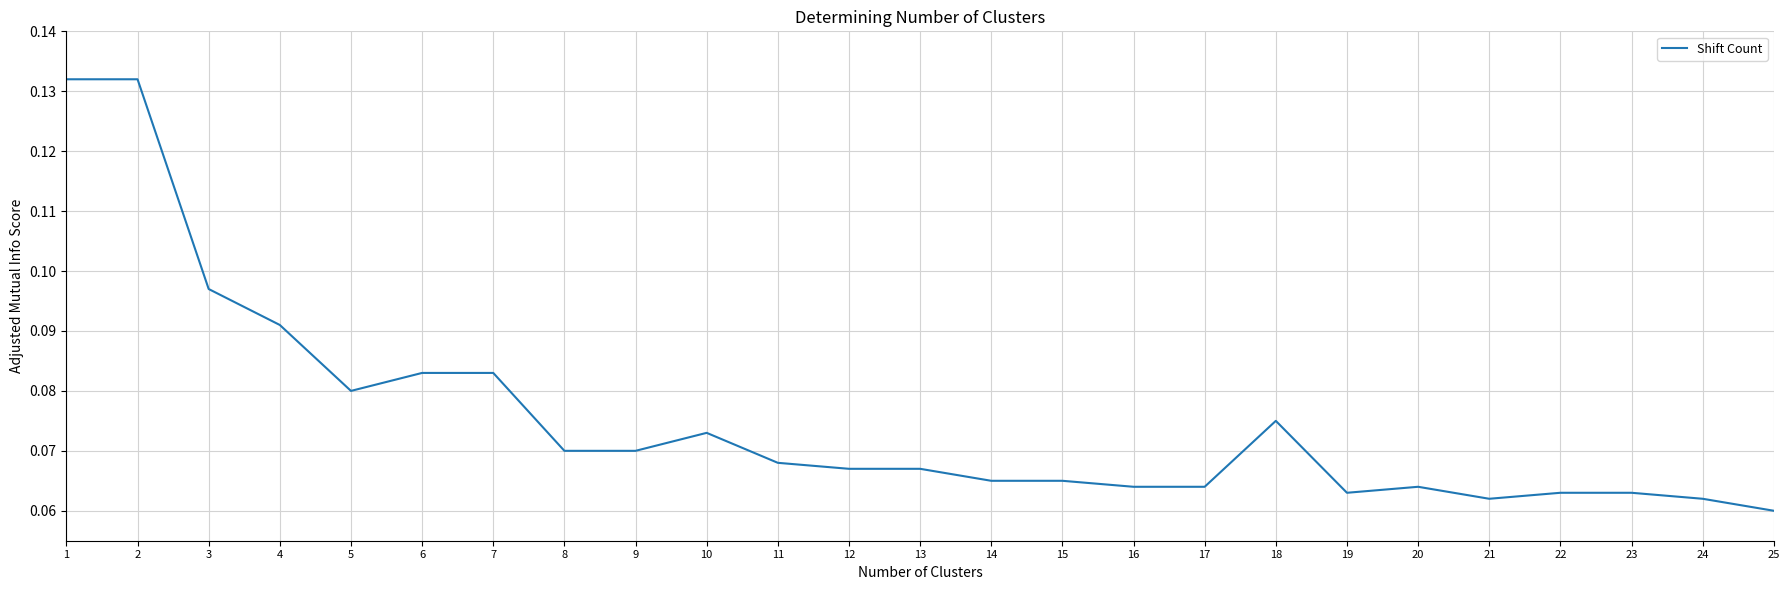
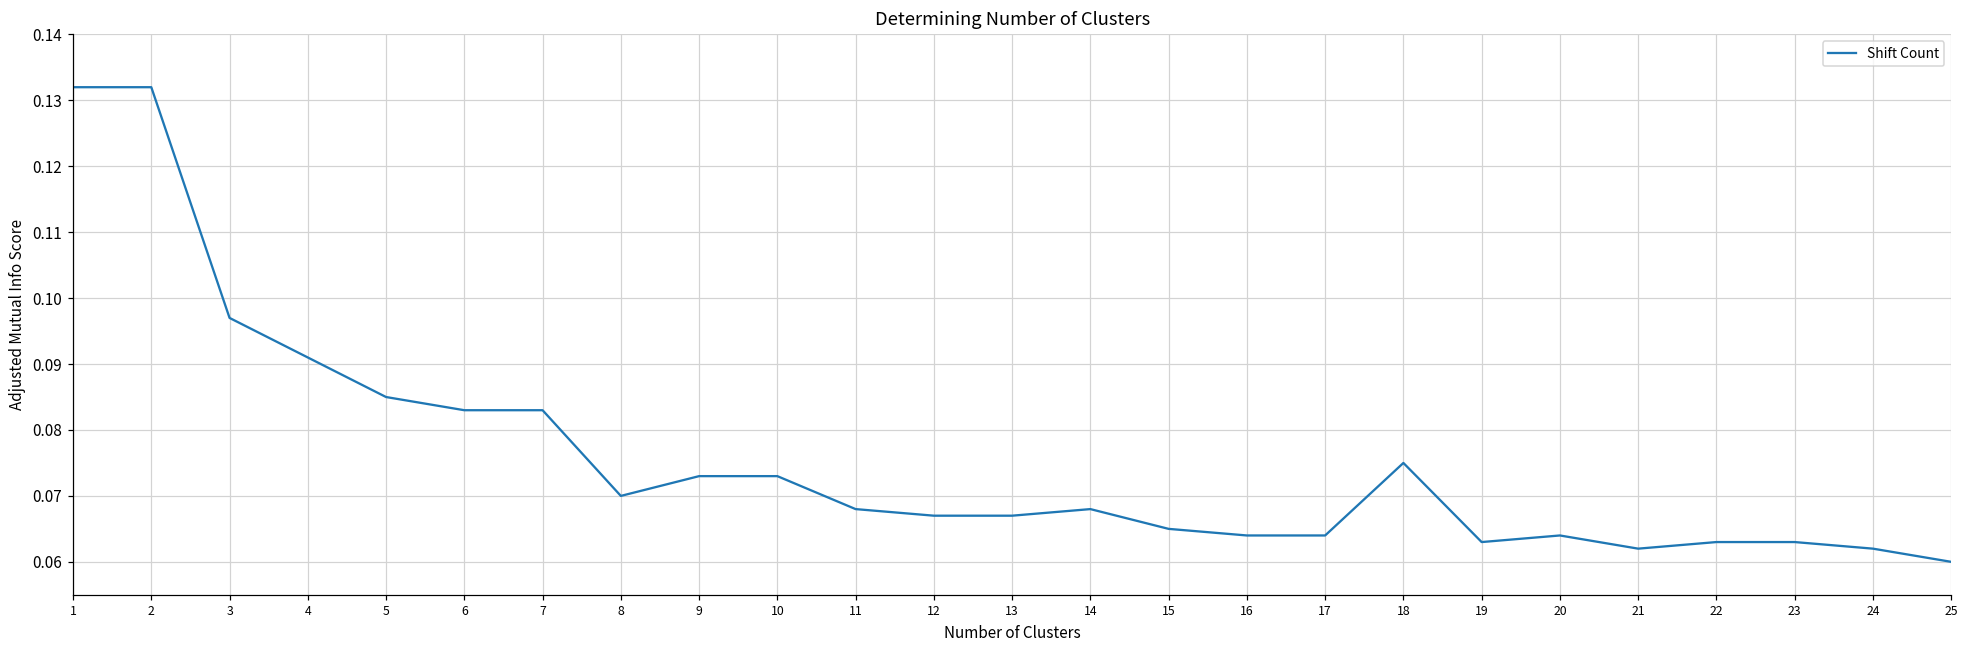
5: 0.080 -> 0.085
9: 0.070 -> 0.073
14: 0.065 -> 0.068
